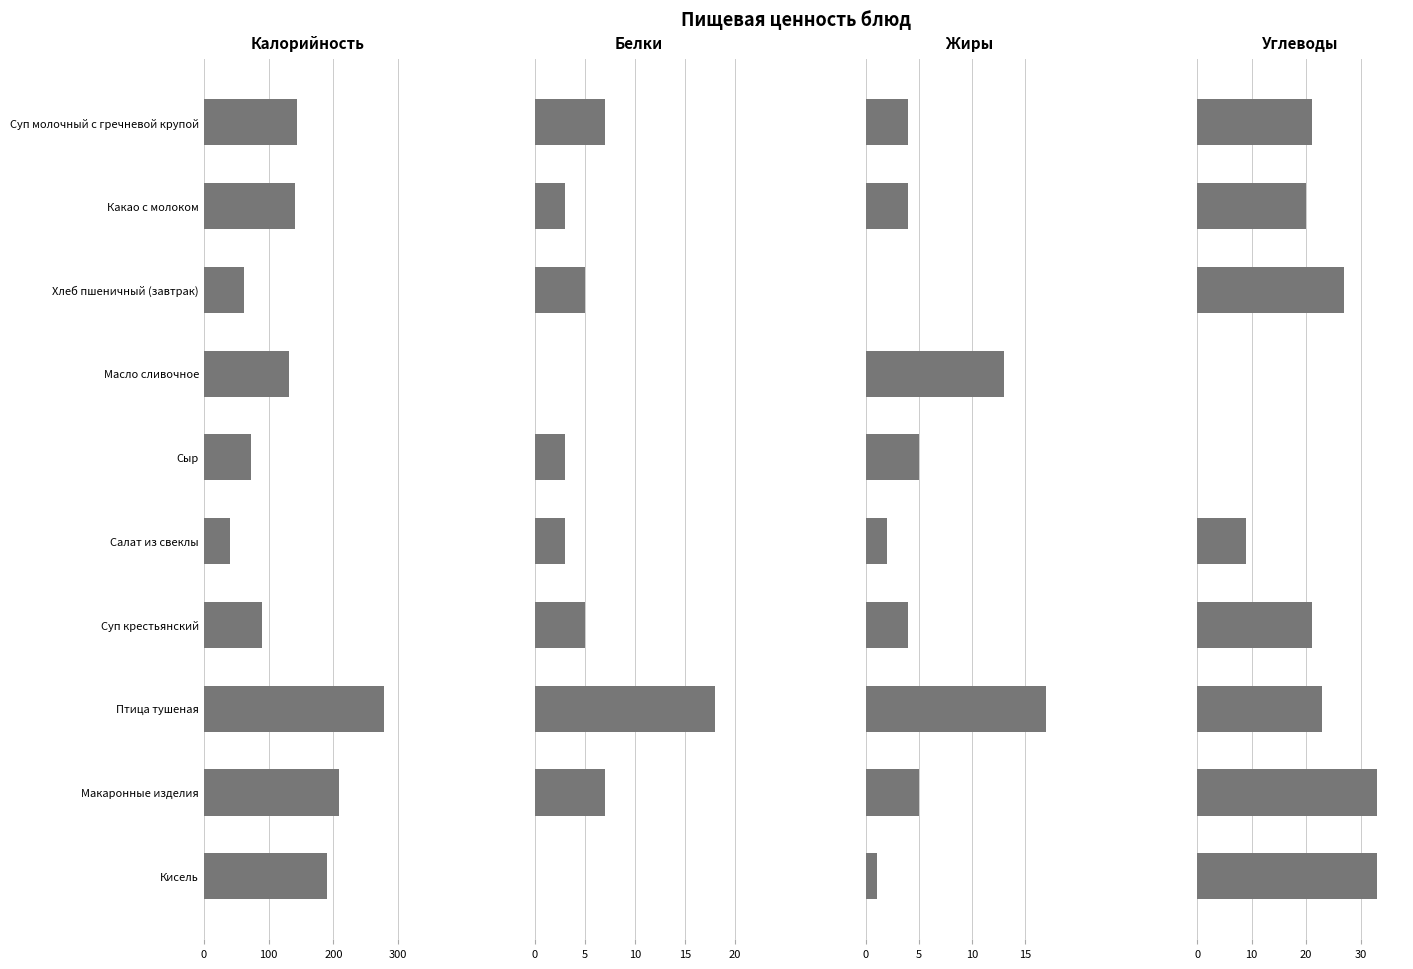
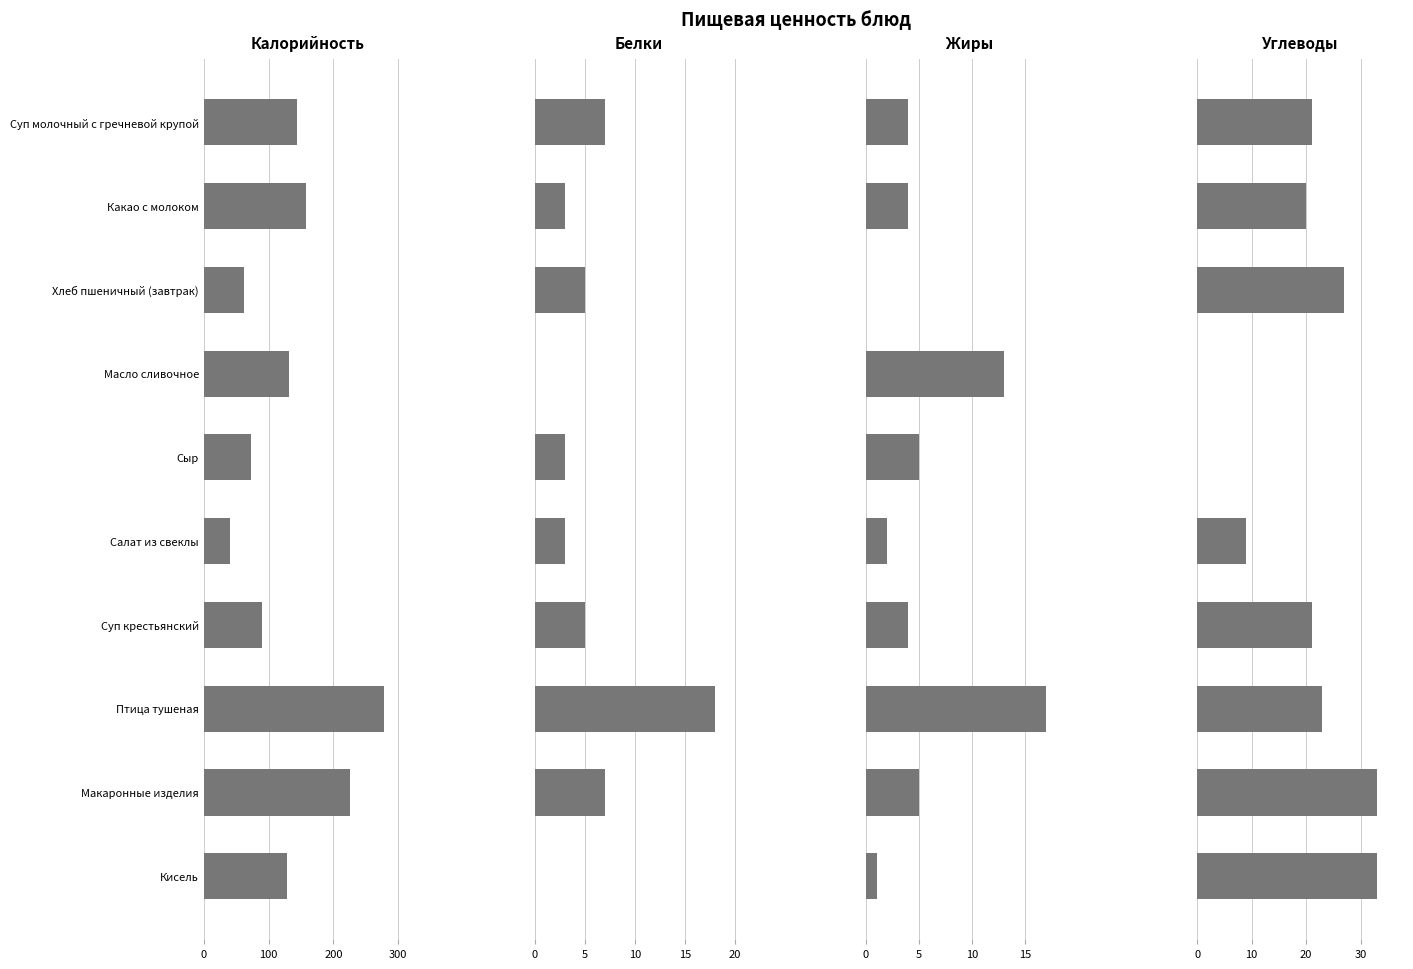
Калорийность, Какао с молоком: 140 -> 160
Калорийность, Макаронные изделия: 210 -> 230
Калорийность, Кисель: 190 -> 130
